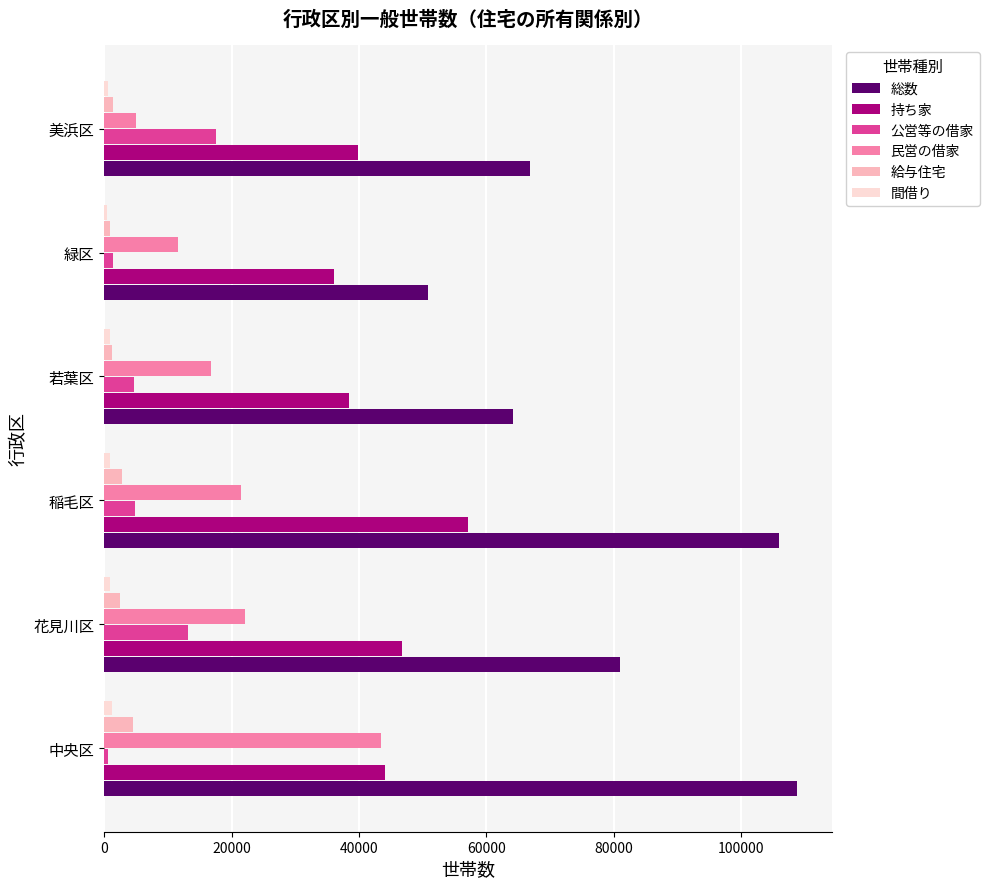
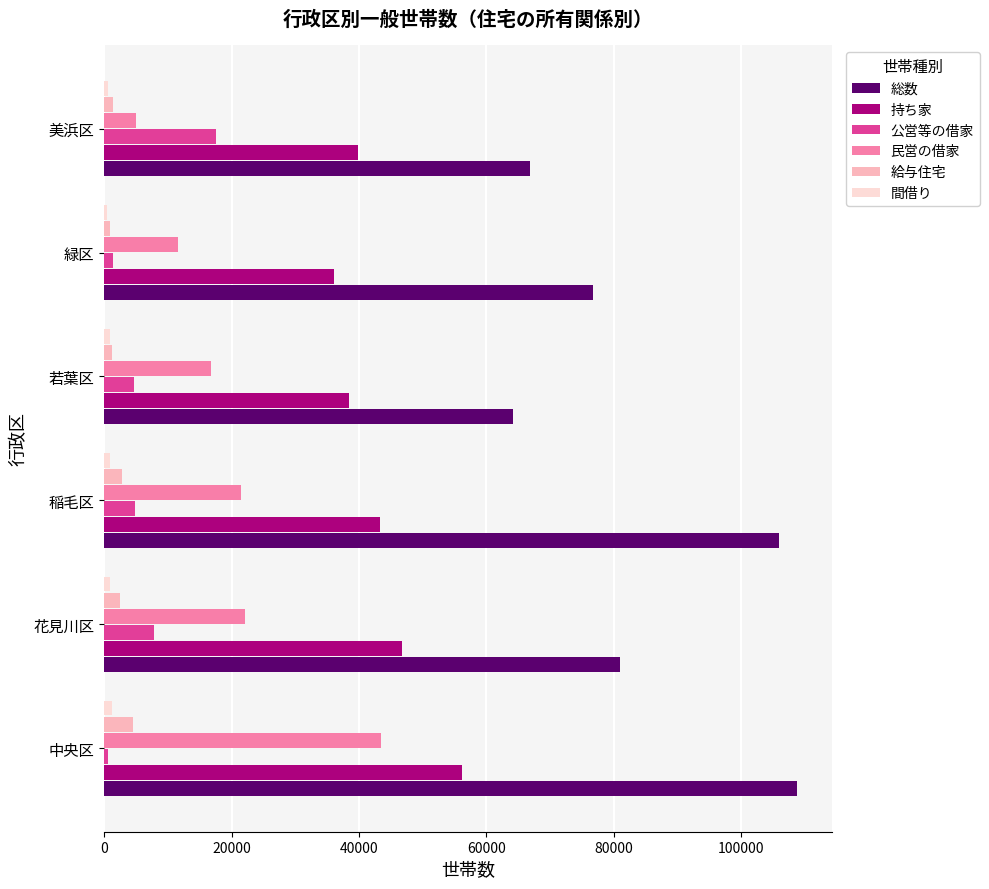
総数, 緑区: 51000 -> 77000
持ち家, 稲毛区: 57000 -> 43000
公営等の借家, 花見川区: 13000 -> 8000
持ち家, 中央区: 44000 -> 56000
